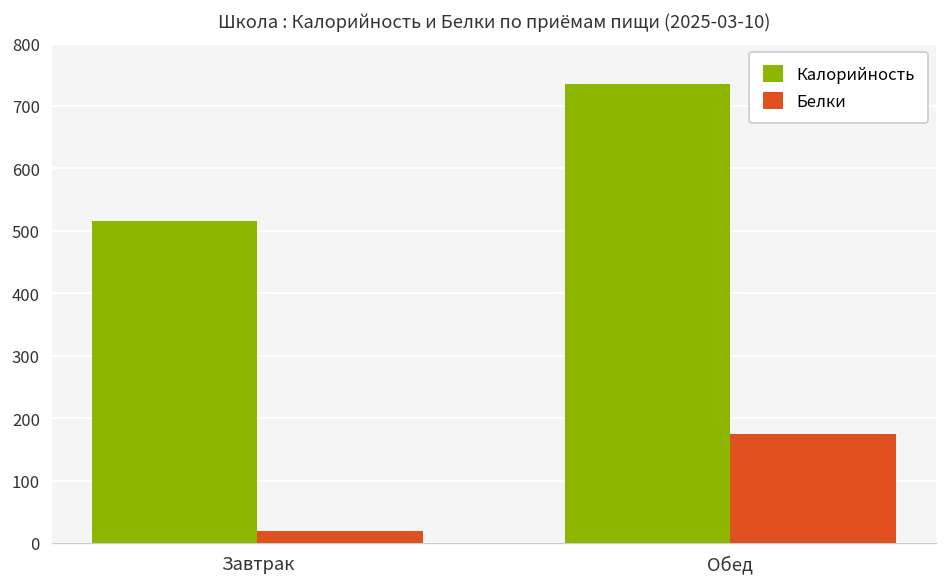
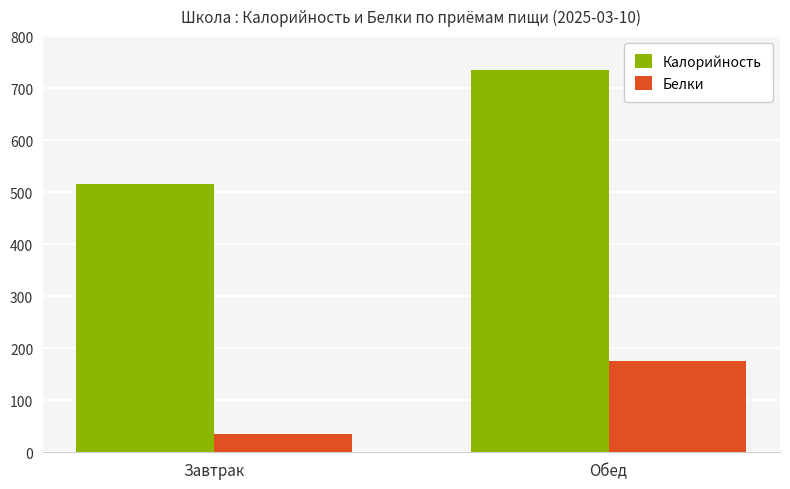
Белки, Завтрак: 20 -> 30
